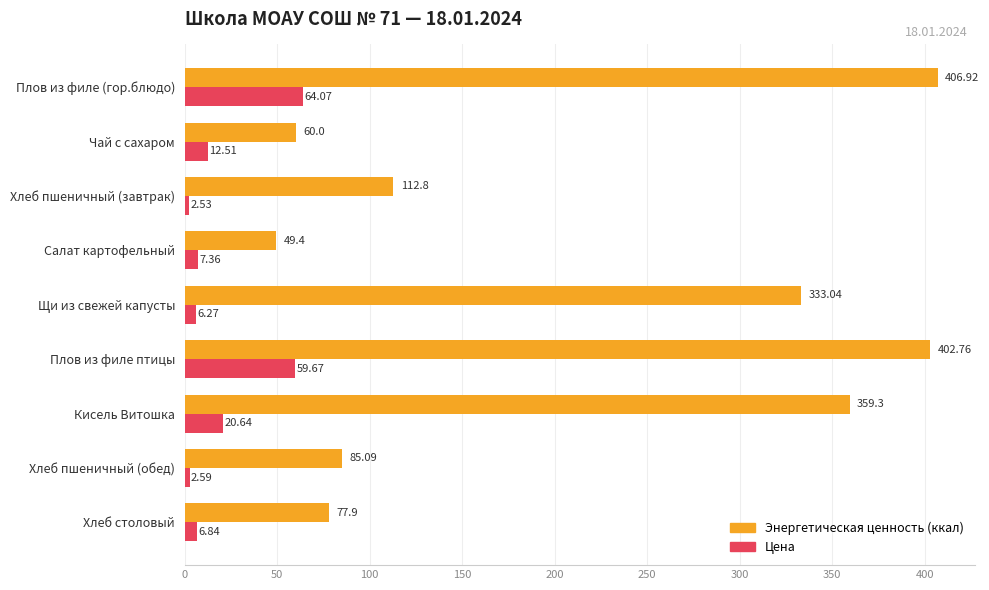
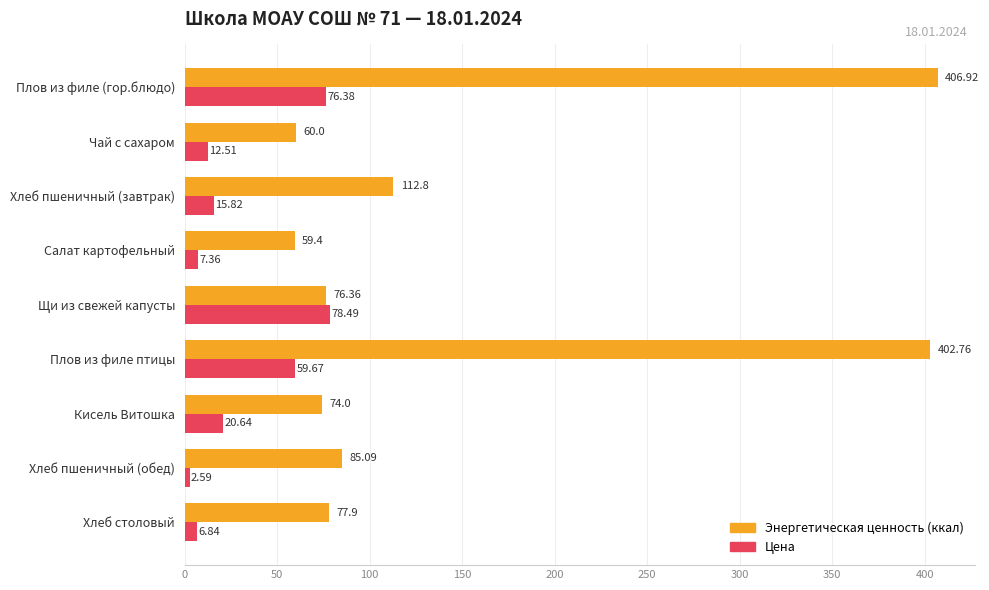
Цена, Плов из филе (гор.блюдо): 64.07 -> 76.38
Цена, Хлеб пшеничный (завтрак): 2.53 -> 15.82
Энергетическая ценность (ккал), Салат картофельный: 49.4 -> 59.4
Энергетическая ценность (ккал), Щи из свежей капусты: 333.04 -> 76.36
Цена, Щи из свежей капусты: 6.27 -> 78.49
Энергетическая ценность (ккал), Кисель Витошка: 359.3 -> 74.0
